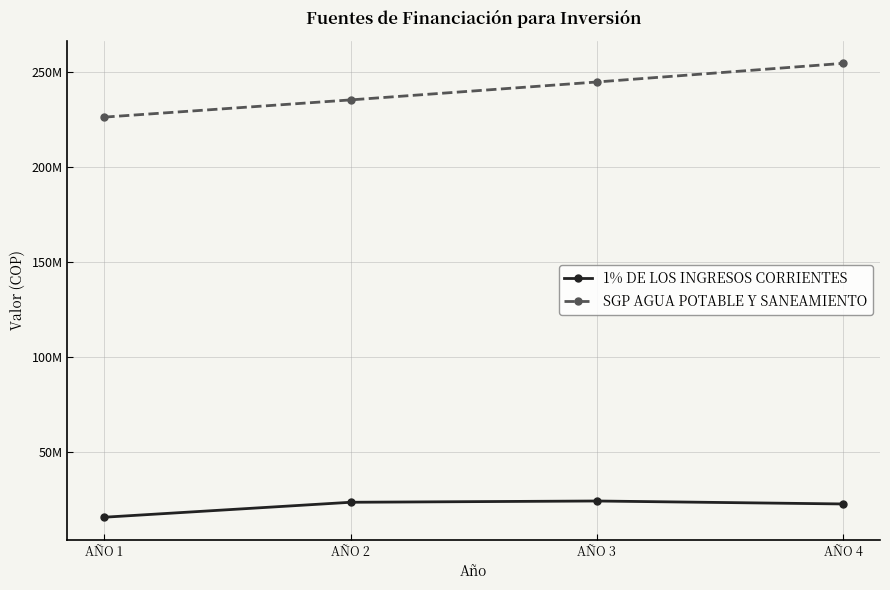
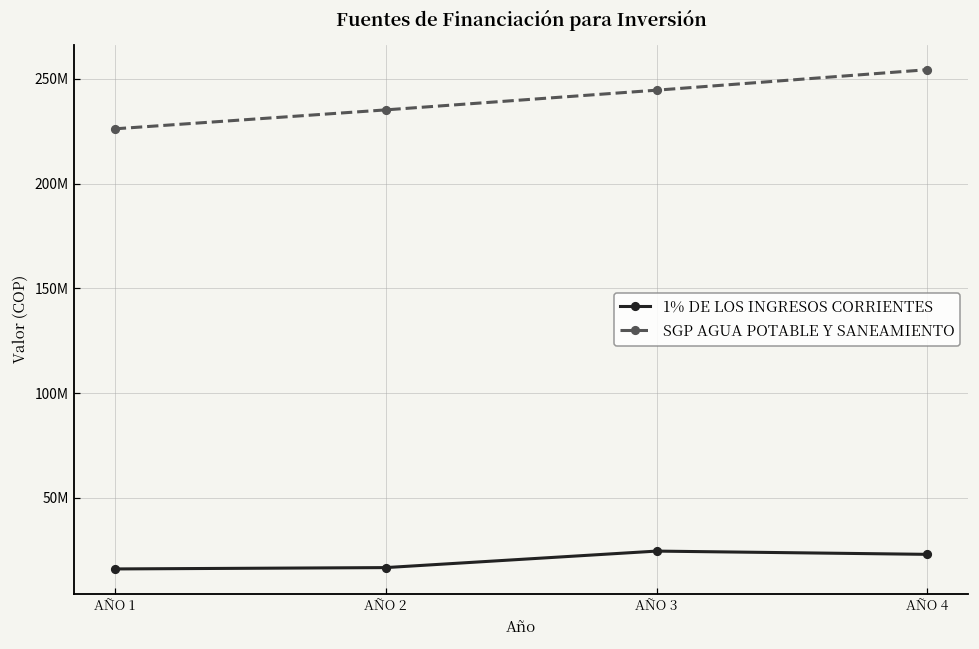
1% DE LOS INGRESOS CORRIENTES, AÑO 2: 24000000 -> 17000000
